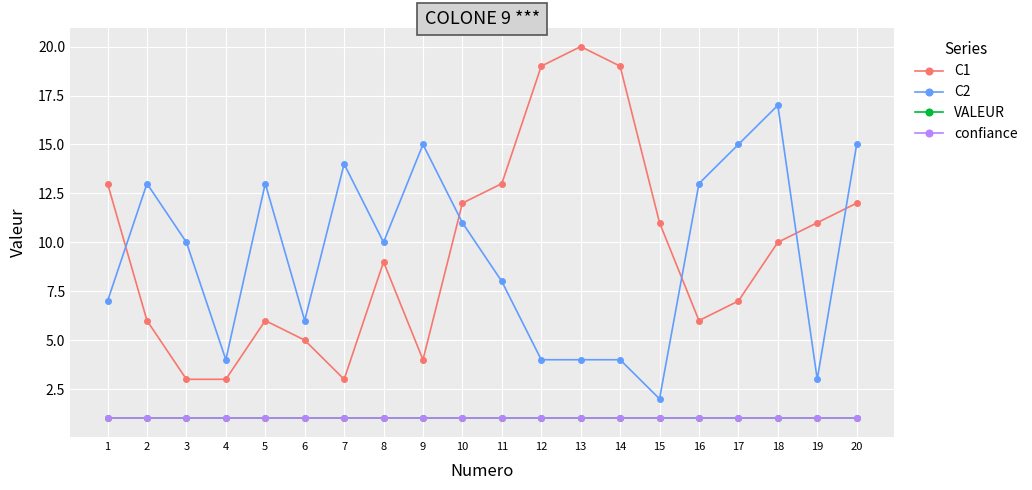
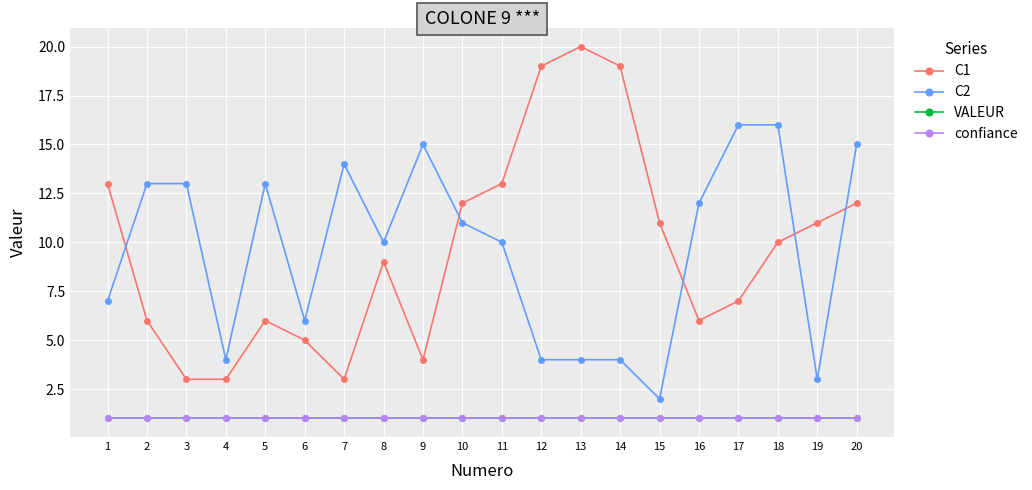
C2, 3: 10 -> 13
C2, 11: 8 -> 10
C2, 16: 13 -> 12
C2, 17: 15 -> 16
C2, 18: 17 -> 16
